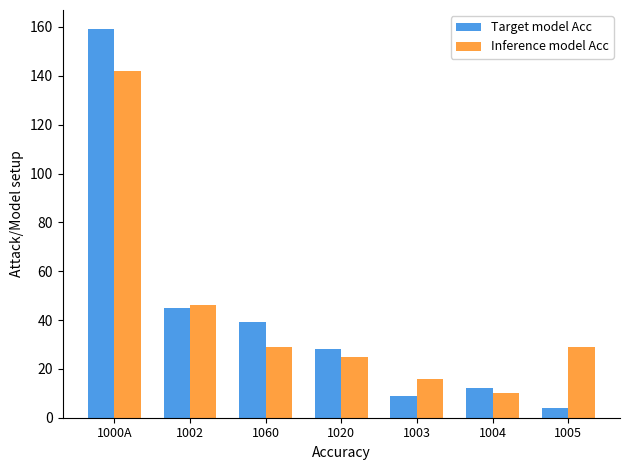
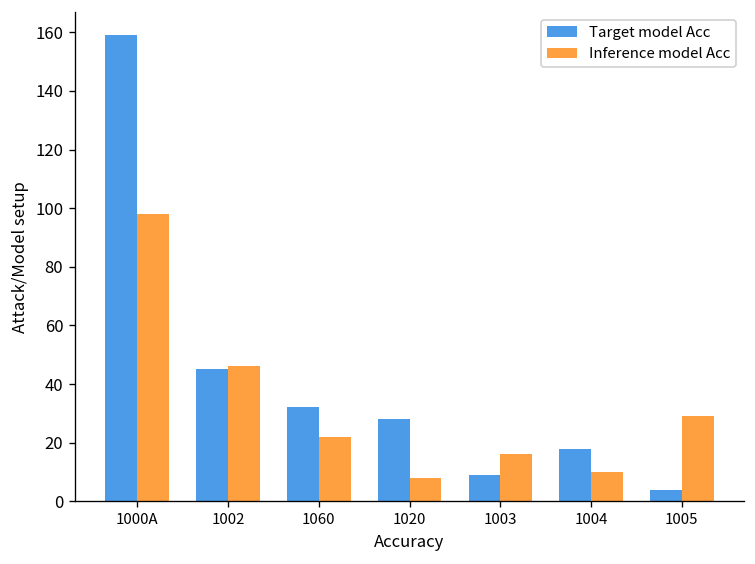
Inference model Acc, 1000A: 142 -> 98
Target model Acc, 1060: 39 -> 32
Inference model Acc, 1060: 29 -> 22
Inference model Acc, 1020: 25 -> 8
Target model Acc, 1004: 12 -> 18
